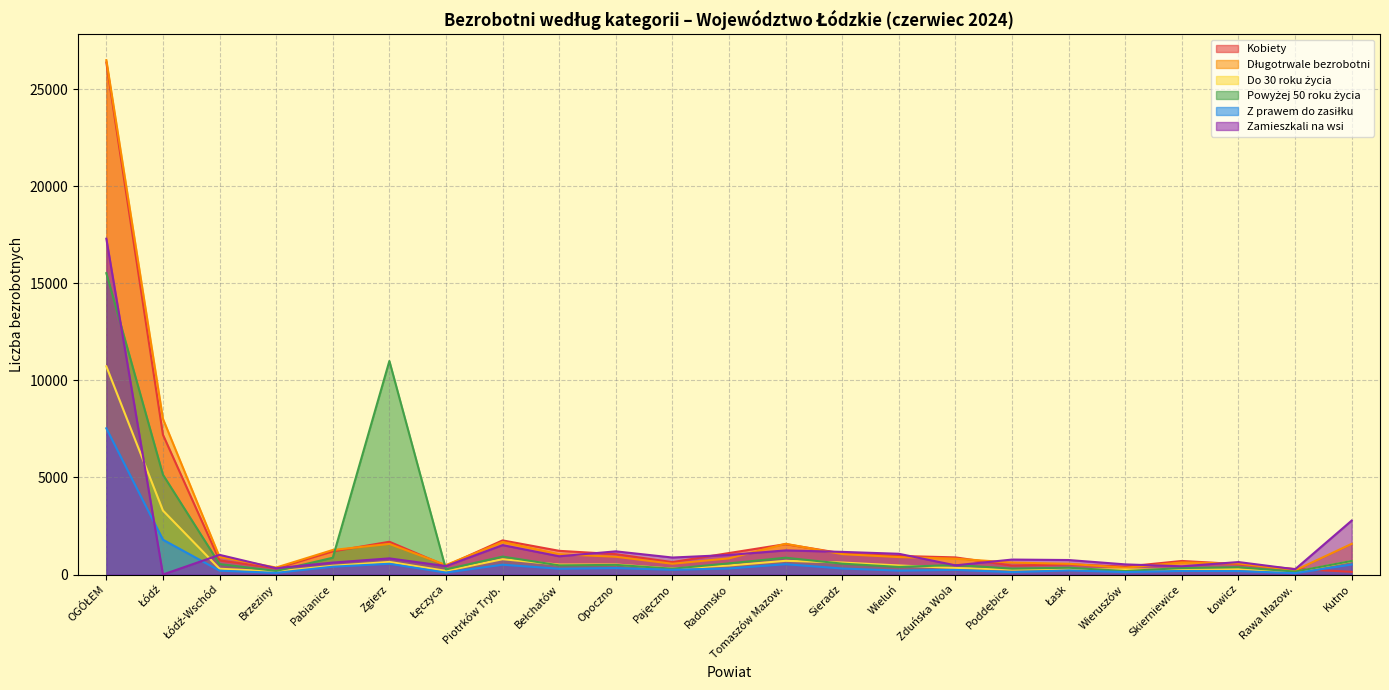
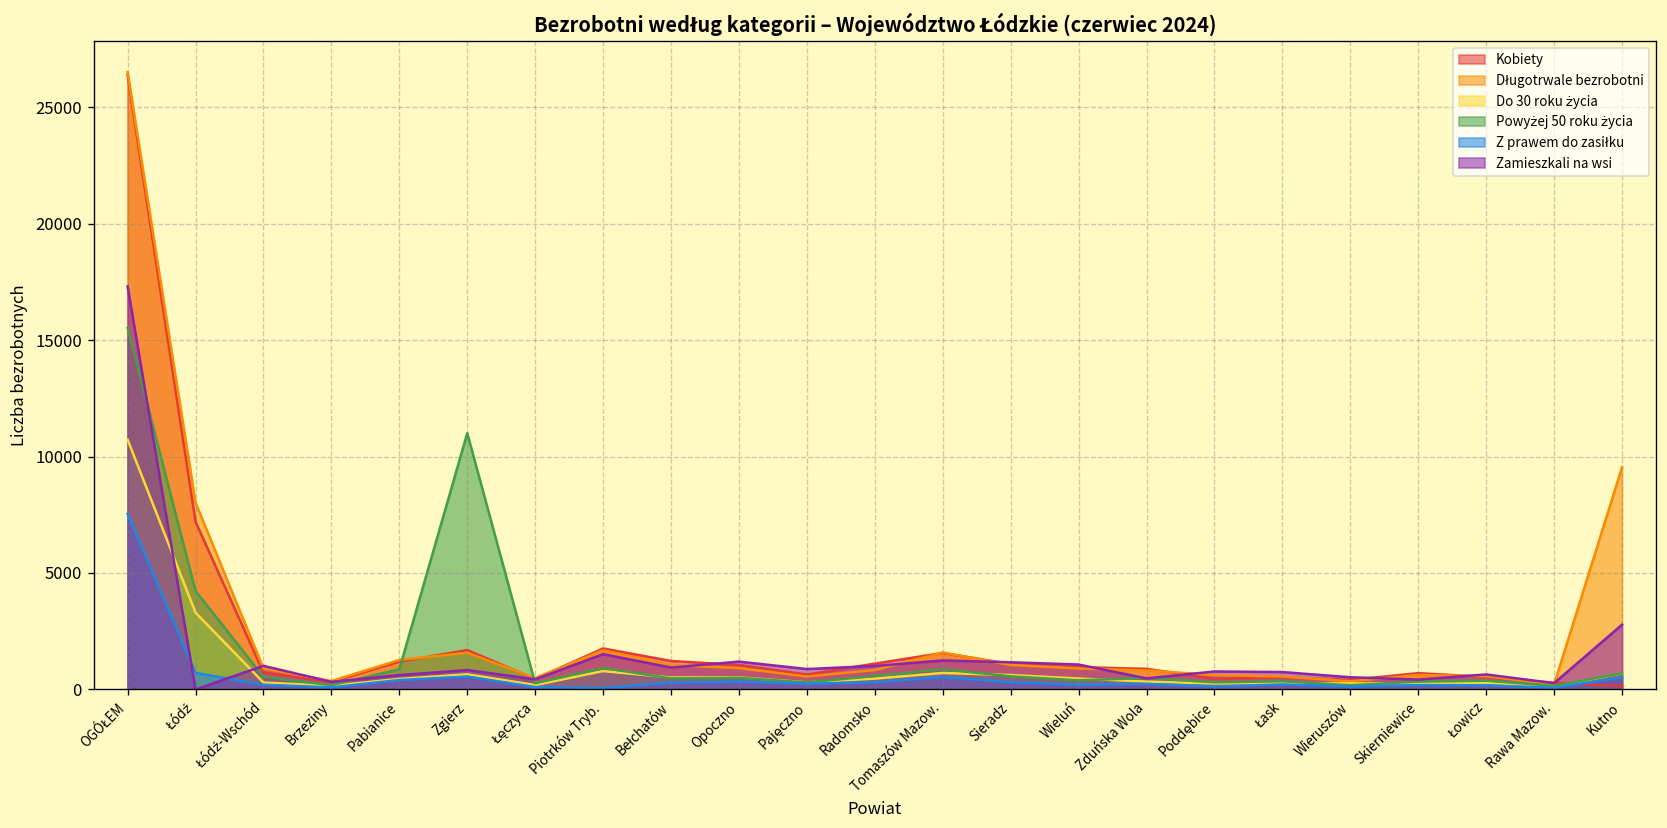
Powyżej 50 roku życia, Łódź: 5100 -> 4200
Z prawem do zasiłku, Łódź: 1800 -> 700
Z prawem do zasiłku, Piotrków Tryb.: 500 -> 100
Długotrwale bezrobotni, Kutno: 1600 -> 9500
